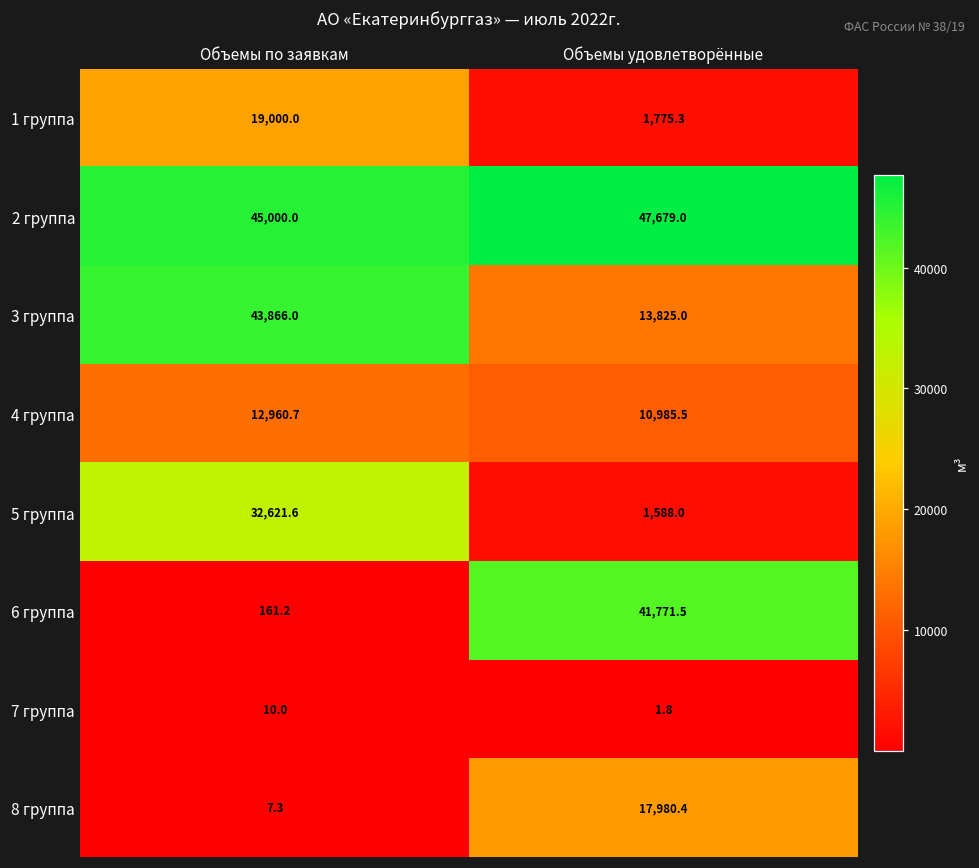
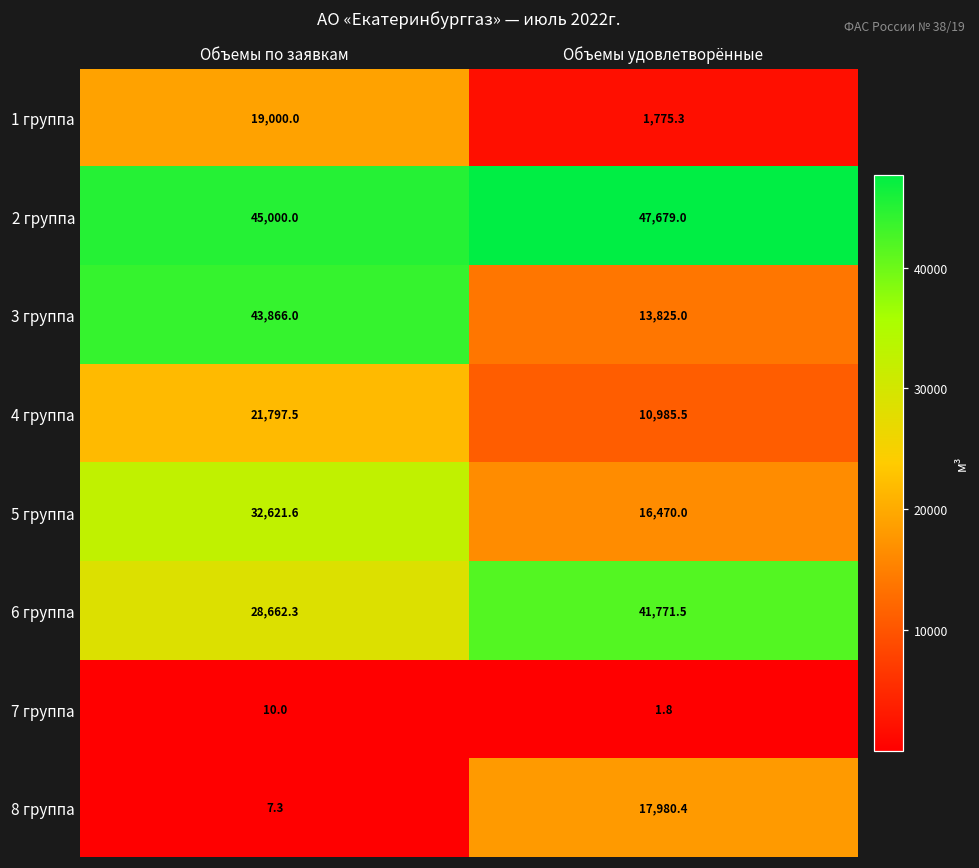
4 группа, Объемы по заявкам: 12,960.7 -> 21,797.5
5 группа, Объемы удовлетворённые: 1,588.0 -> 16,470.0
6 группа, Объемы по заявкам: 161.2 -> 28,662.3
